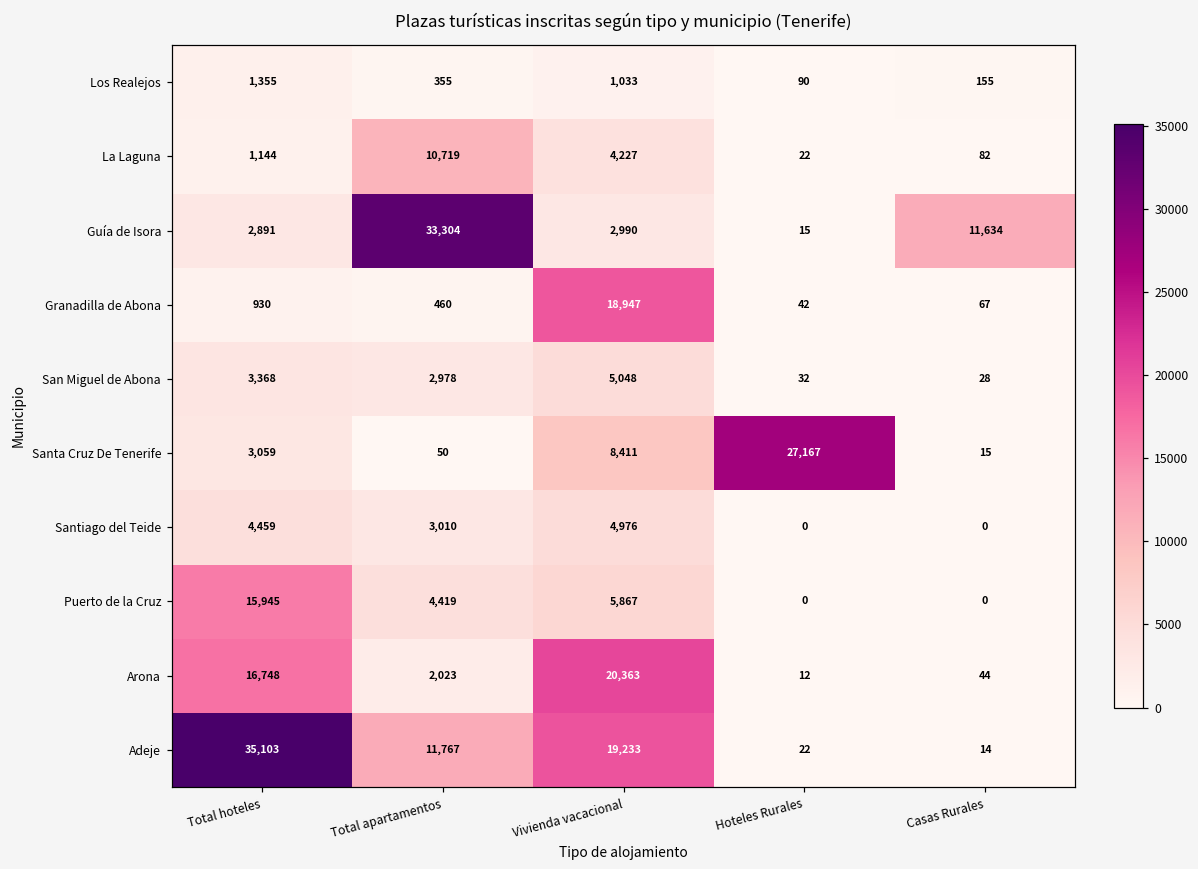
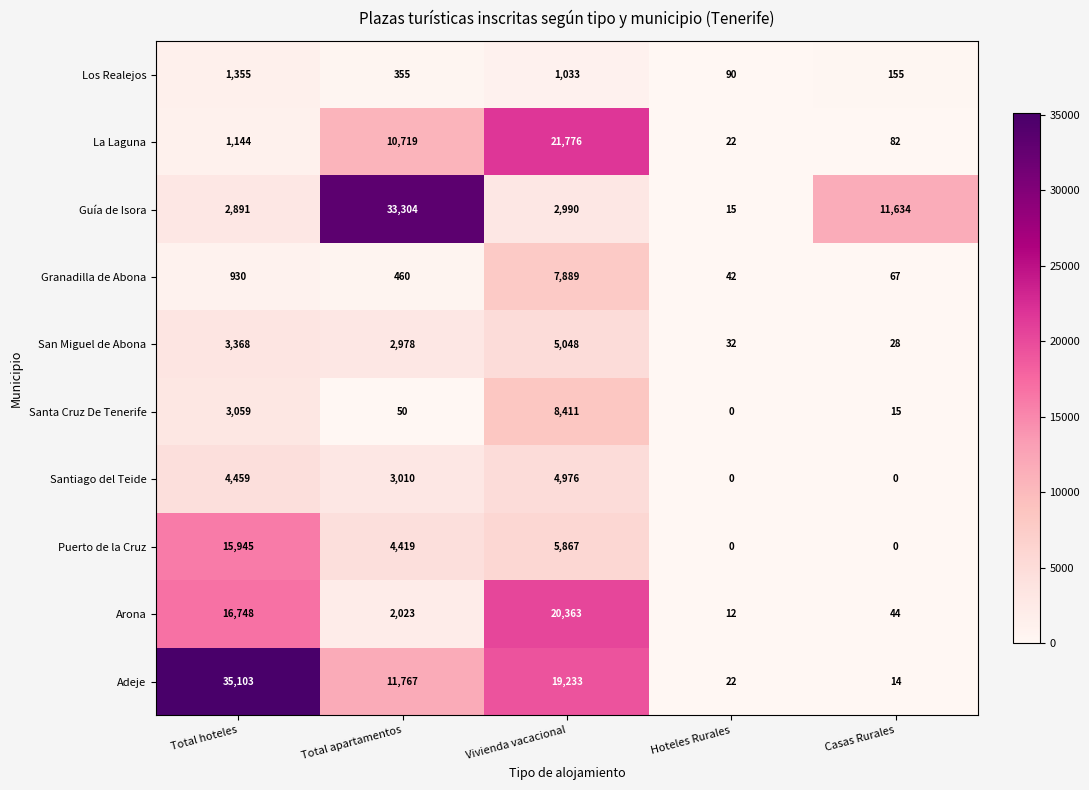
La Laguna, Vivienda vacacional: 4,227 -> 21,776
Granadilla de Abona, Vivienda vacacional: 18,947 -> 7,889
Santa Cruz De Tenerife, Hoteles Rurales: 27,167 -> 0
